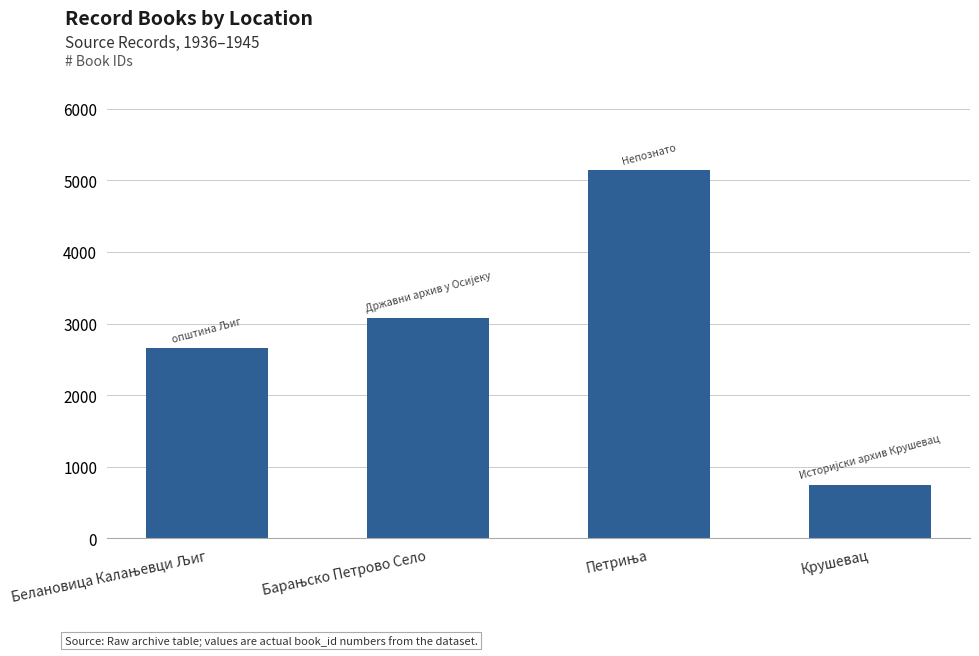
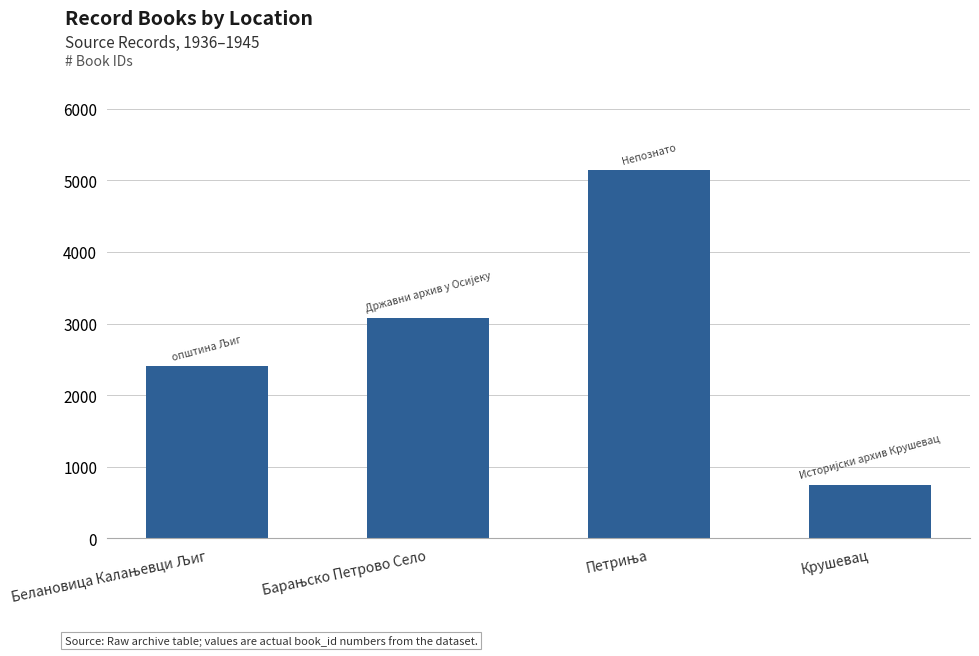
Белановица Калањевци Љиг: 2700 -> 2400
